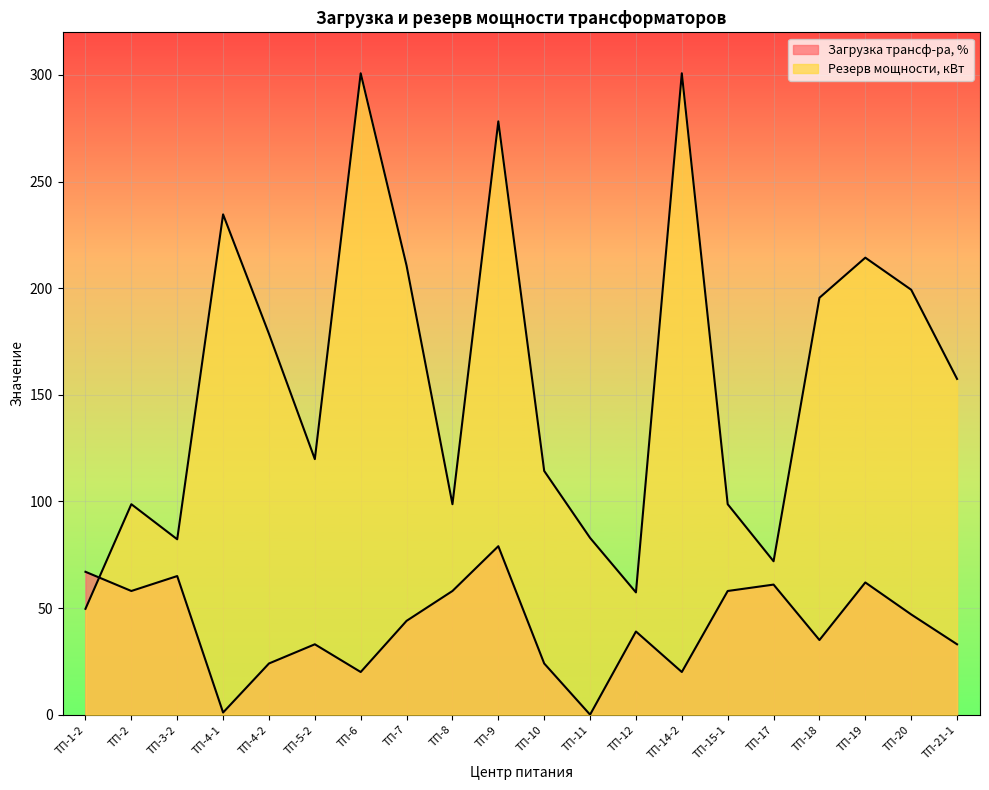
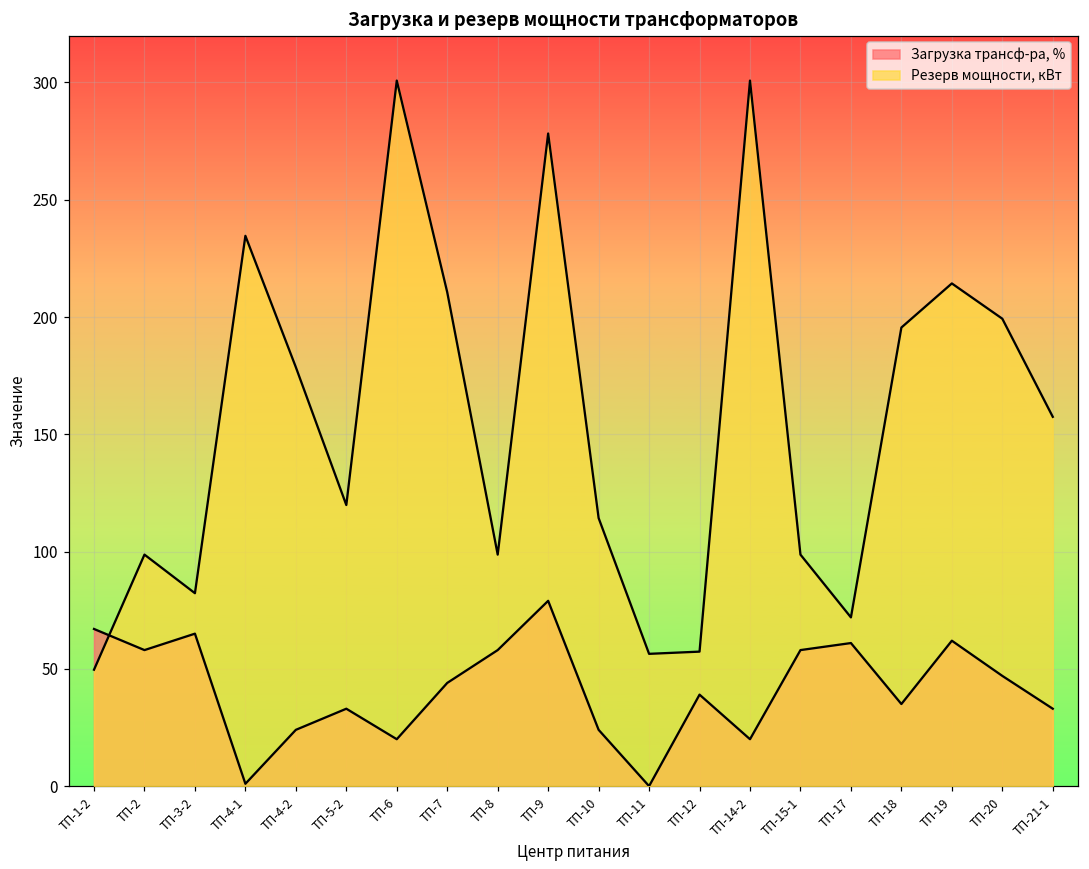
Резерв мощности, кВт, ТП-11: 83 -> 56
